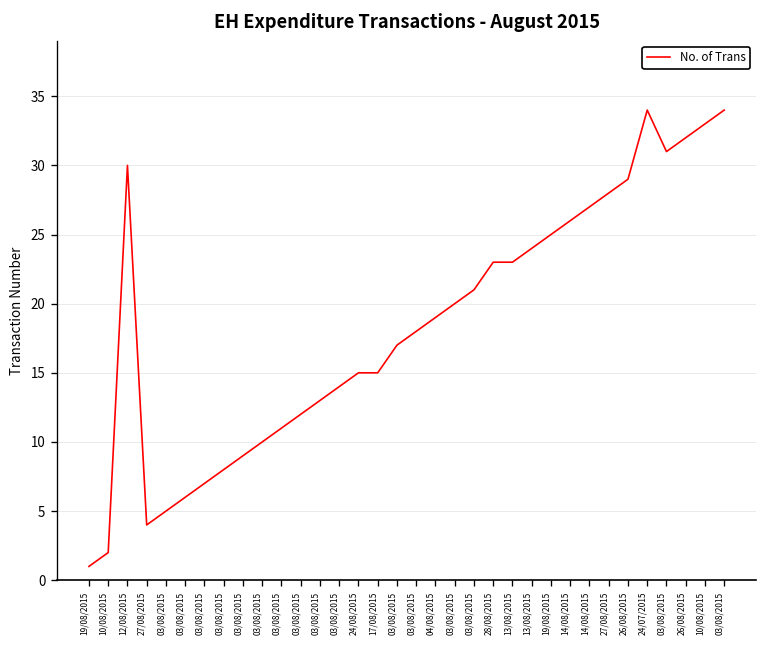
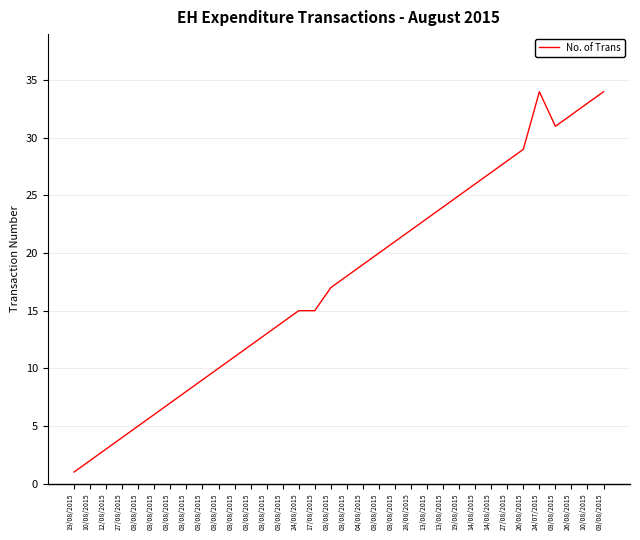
12/08/2015: 30 -> 3
28/08/2015: 23 -> 22
